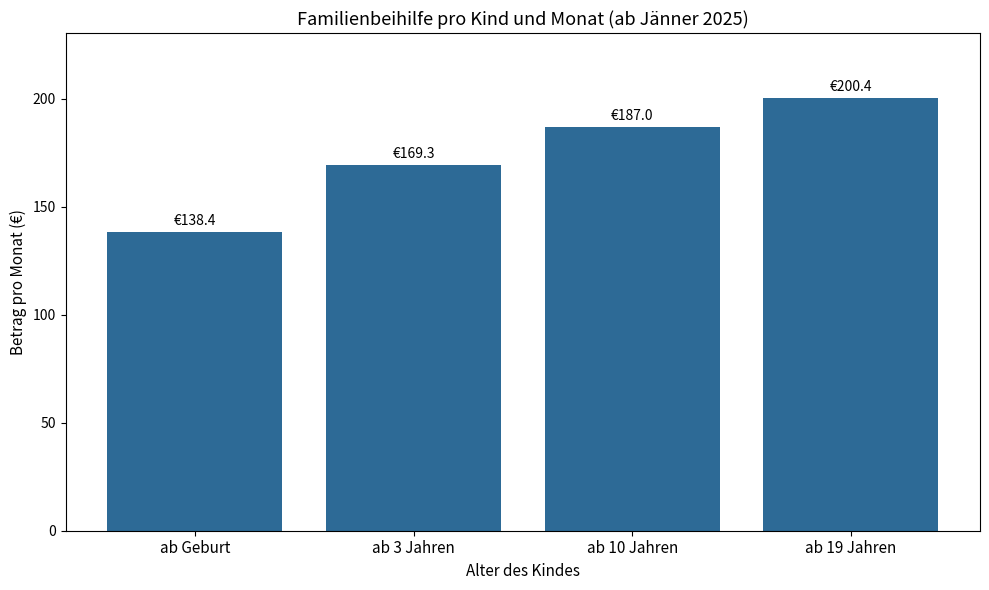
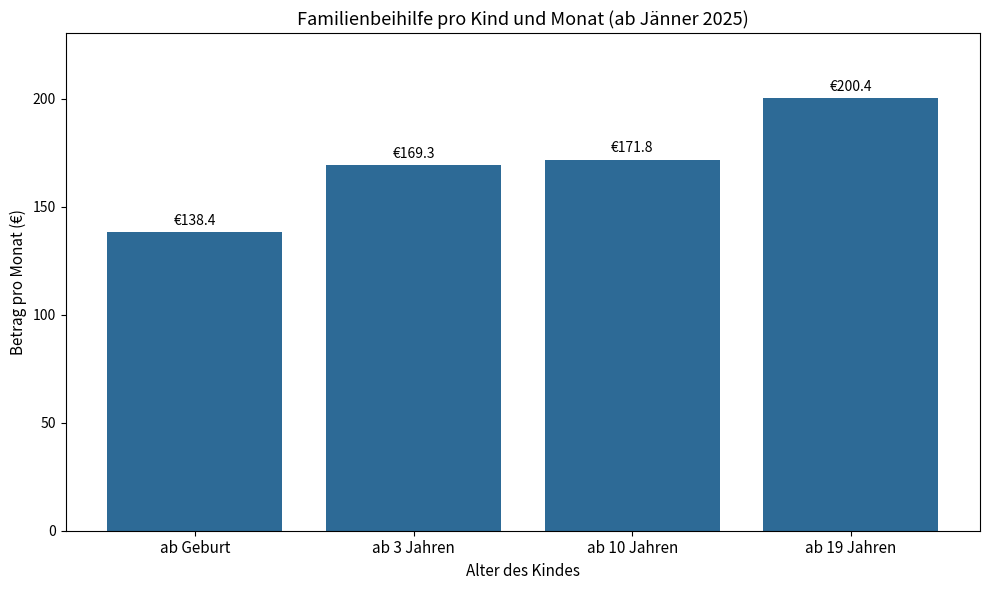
ab 10 Jahren: €187.0 -> €171.8
